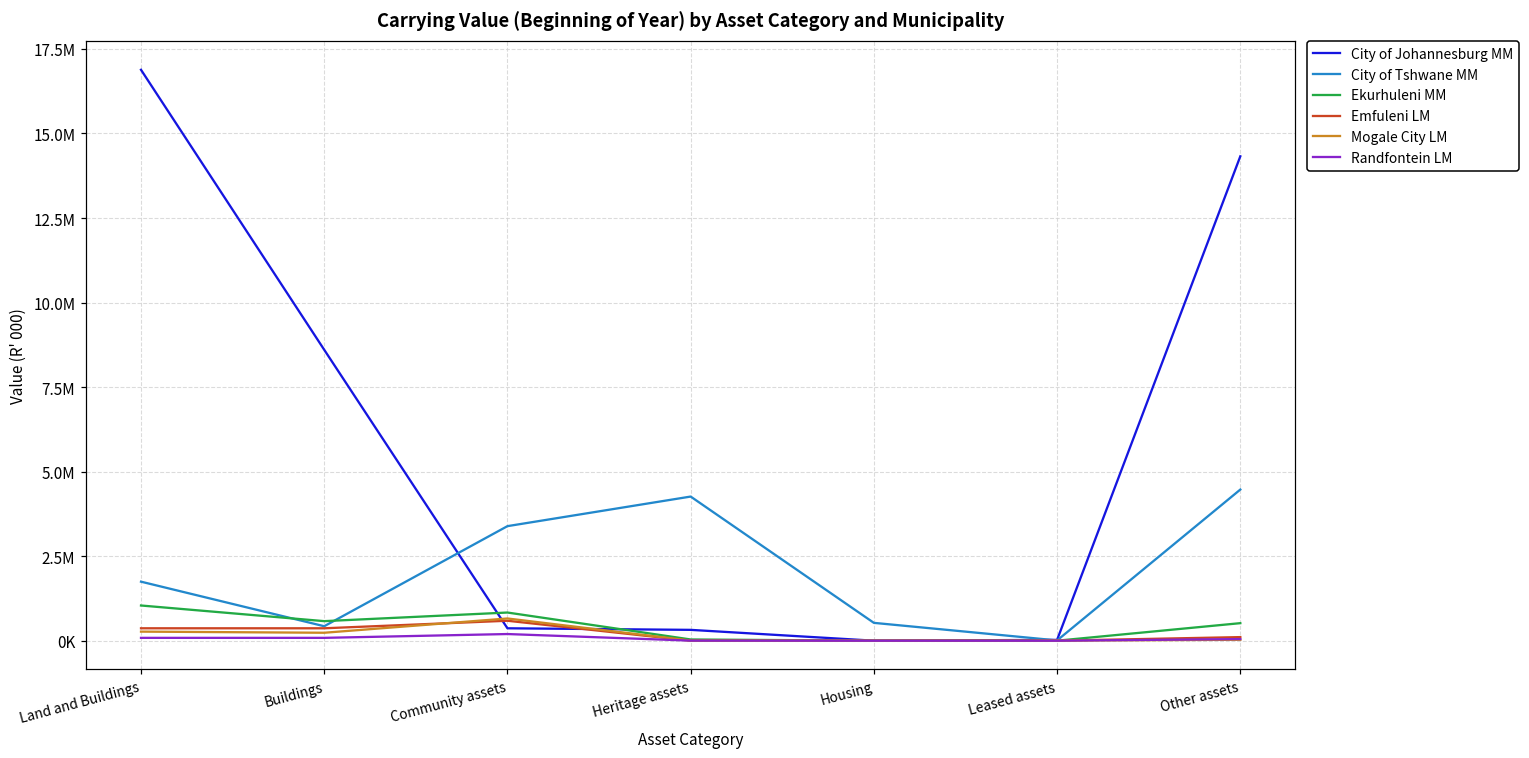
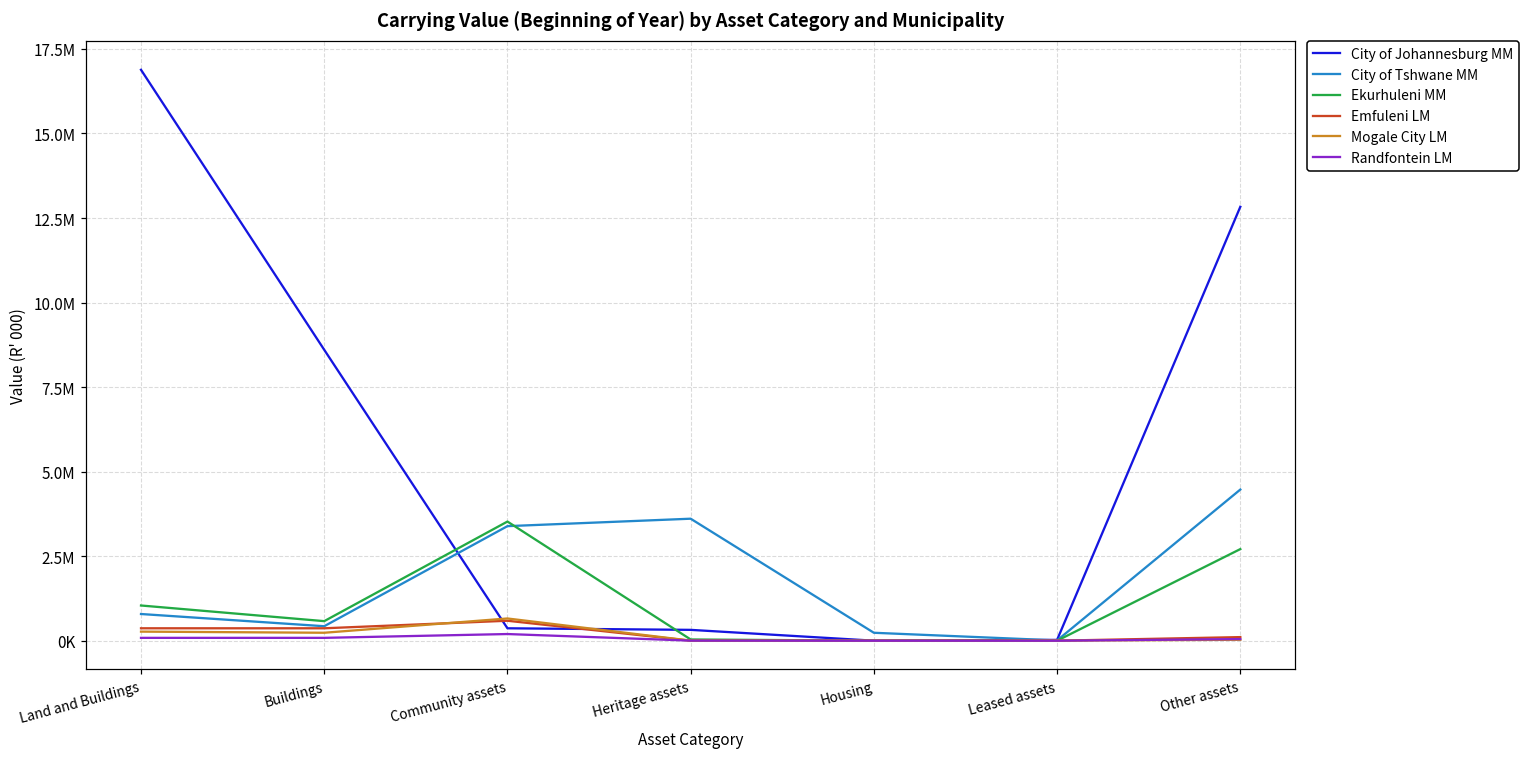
City of Tshwane MM, Land and Buildings: 1700000 -> 800000
Ekurhuleni MM, Community assets: 800000 -> 3500000
City of Tshwane MM, Heritage assets: 4300000 -> 3600000
City of Tshwane MM, Housing: 500000 -> 200000
City of Johannesburg MM, Other assets: 14300000 -> 12800000
Ekurhuleni MM, Other assets: 500000 -> 2700000
